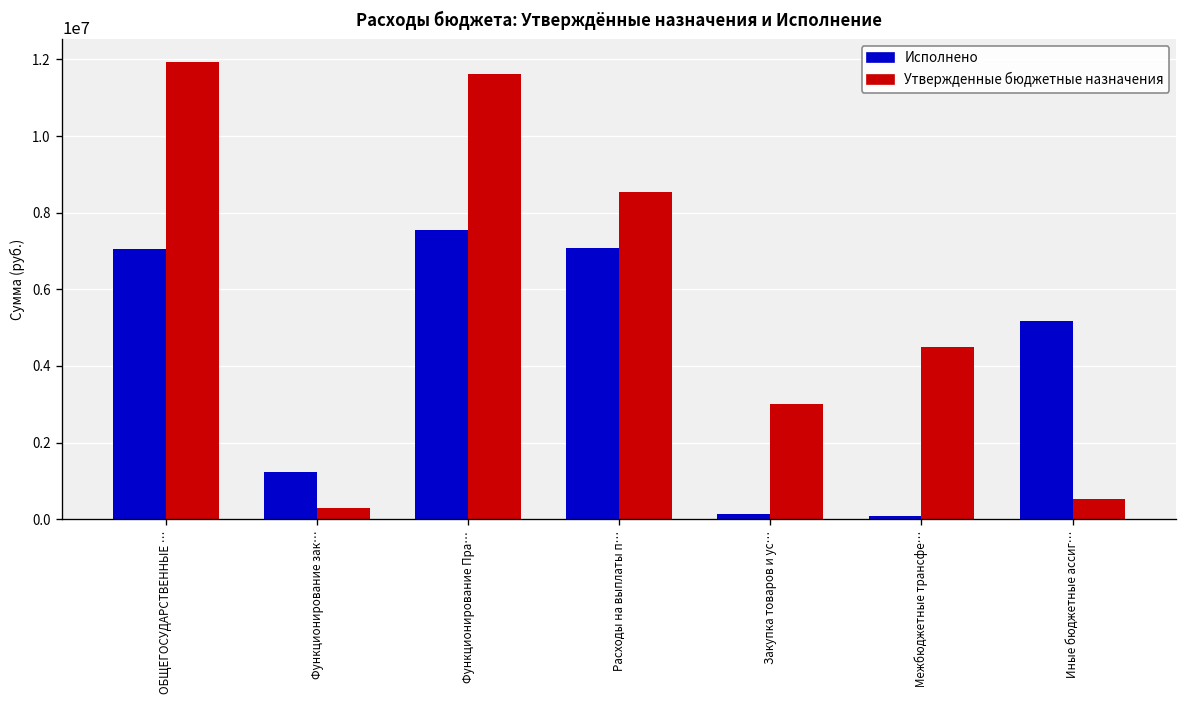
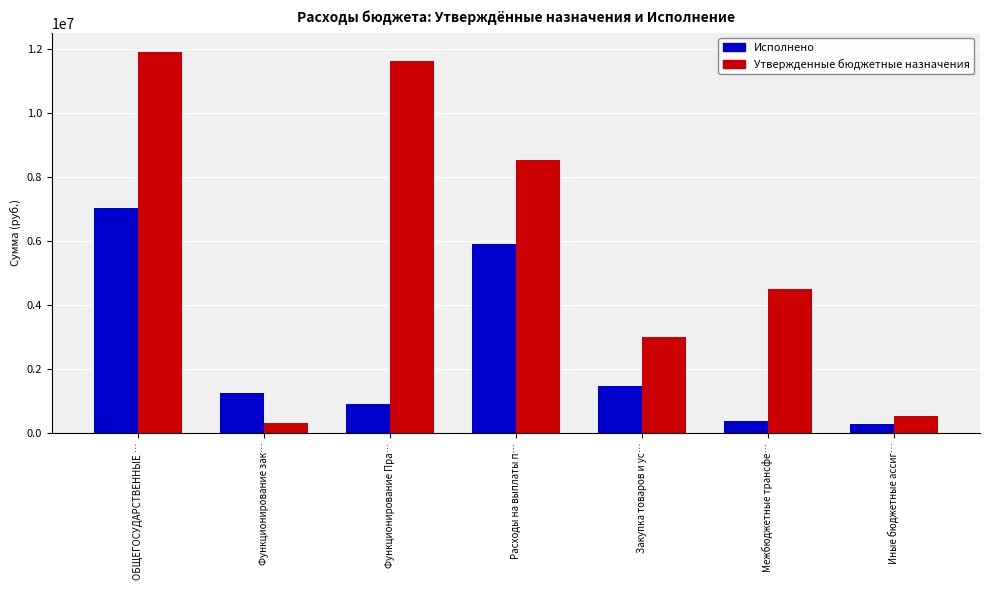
Исполнено, Функционирование Пра…: 7500000 -> 900000
Исполнено, Расходы на выплаты п…: 7100000 -> 5900000
Исполнено, Закупка товаров и ус…: 100000 -> 1500000
Исполнено, Межбюджетные трансфе…: 100000 -> 400000
Исполнено, Иные бюджетные ассиг…: 5200000 -> 300000
